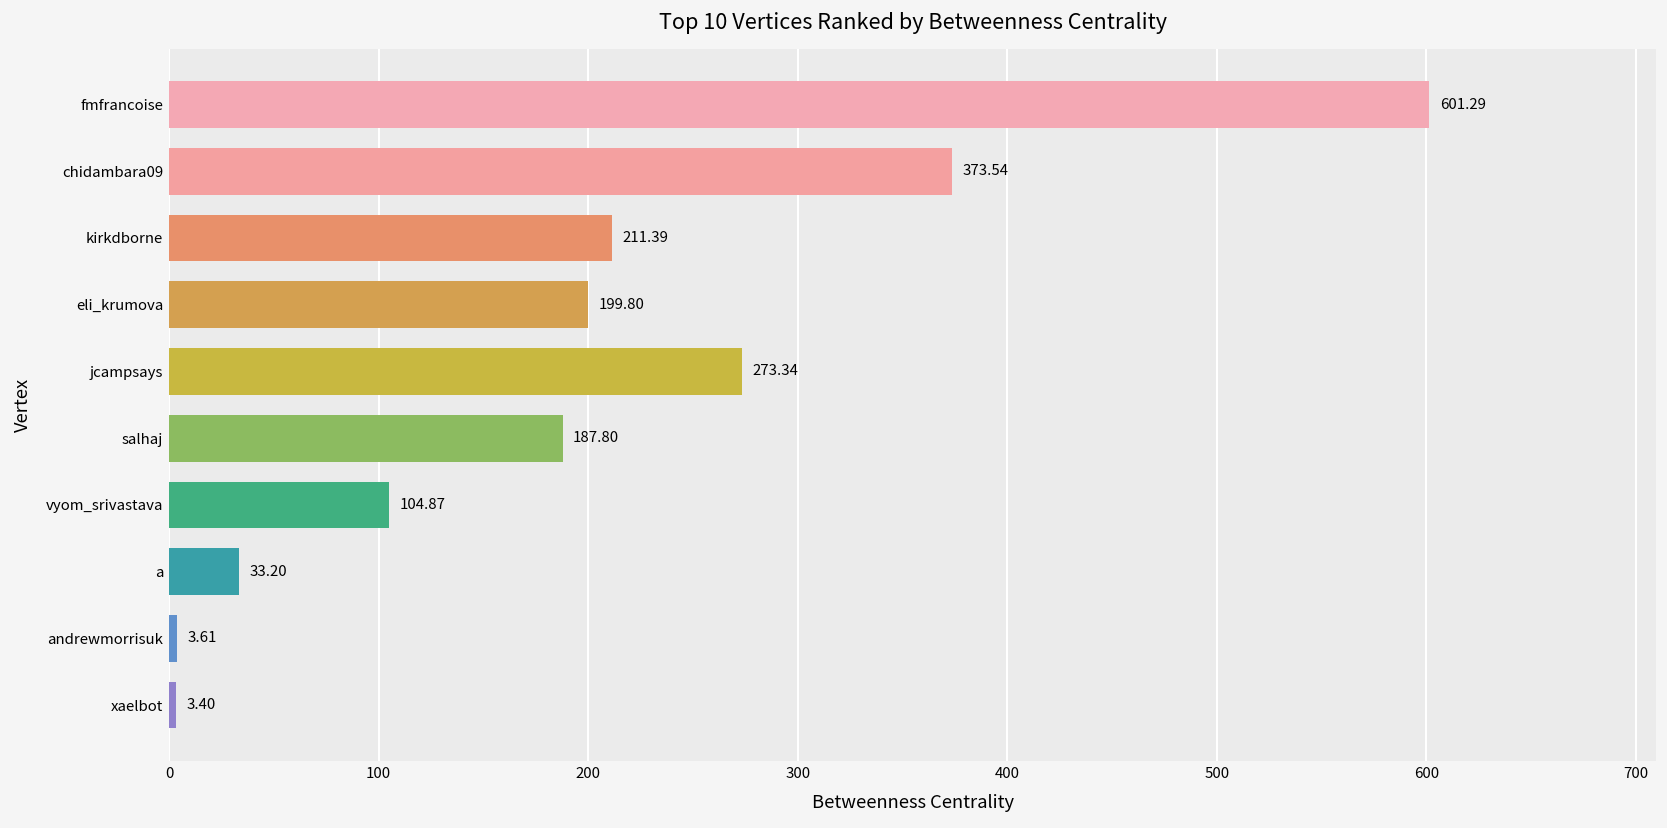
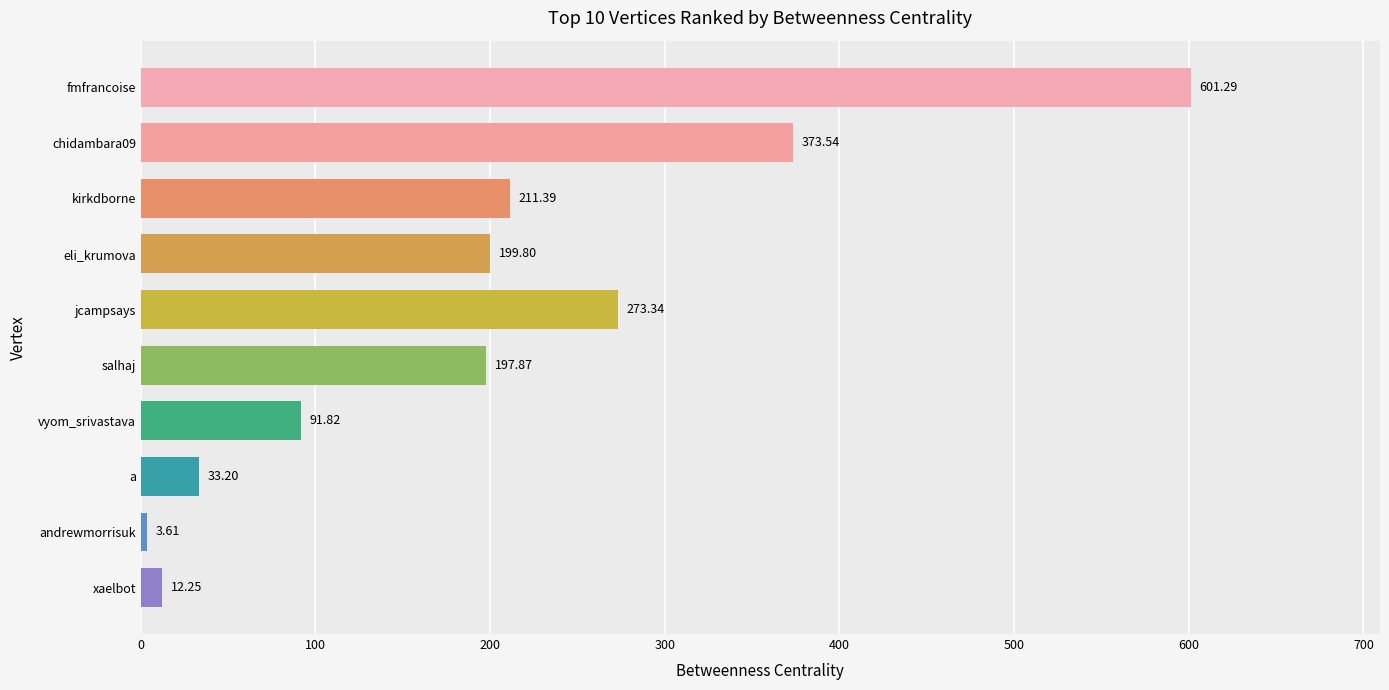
salhaj: 187.80 -> 197.87
vyom_srivastava: 104.87 -> 91.82
xaelbot: 3.40 -> 12.25
